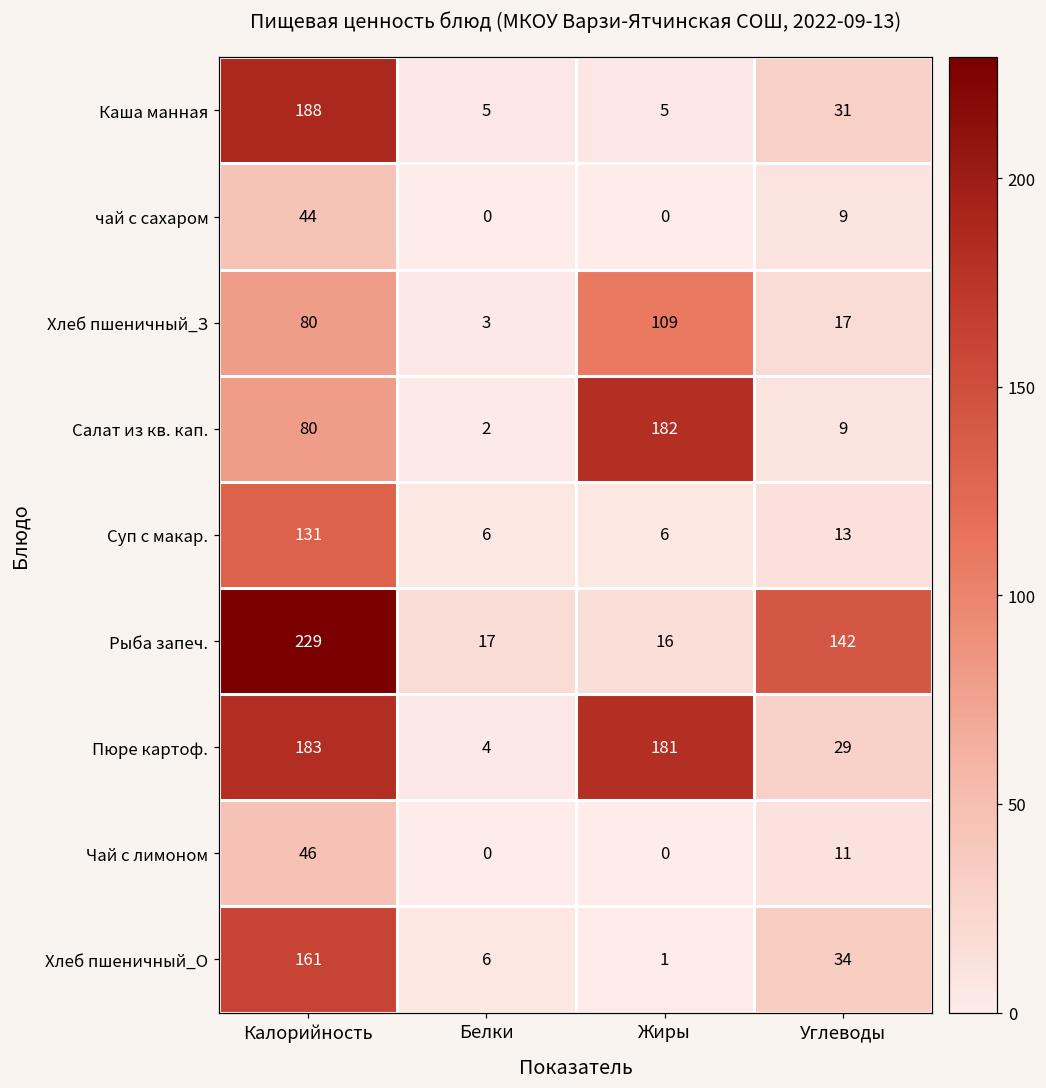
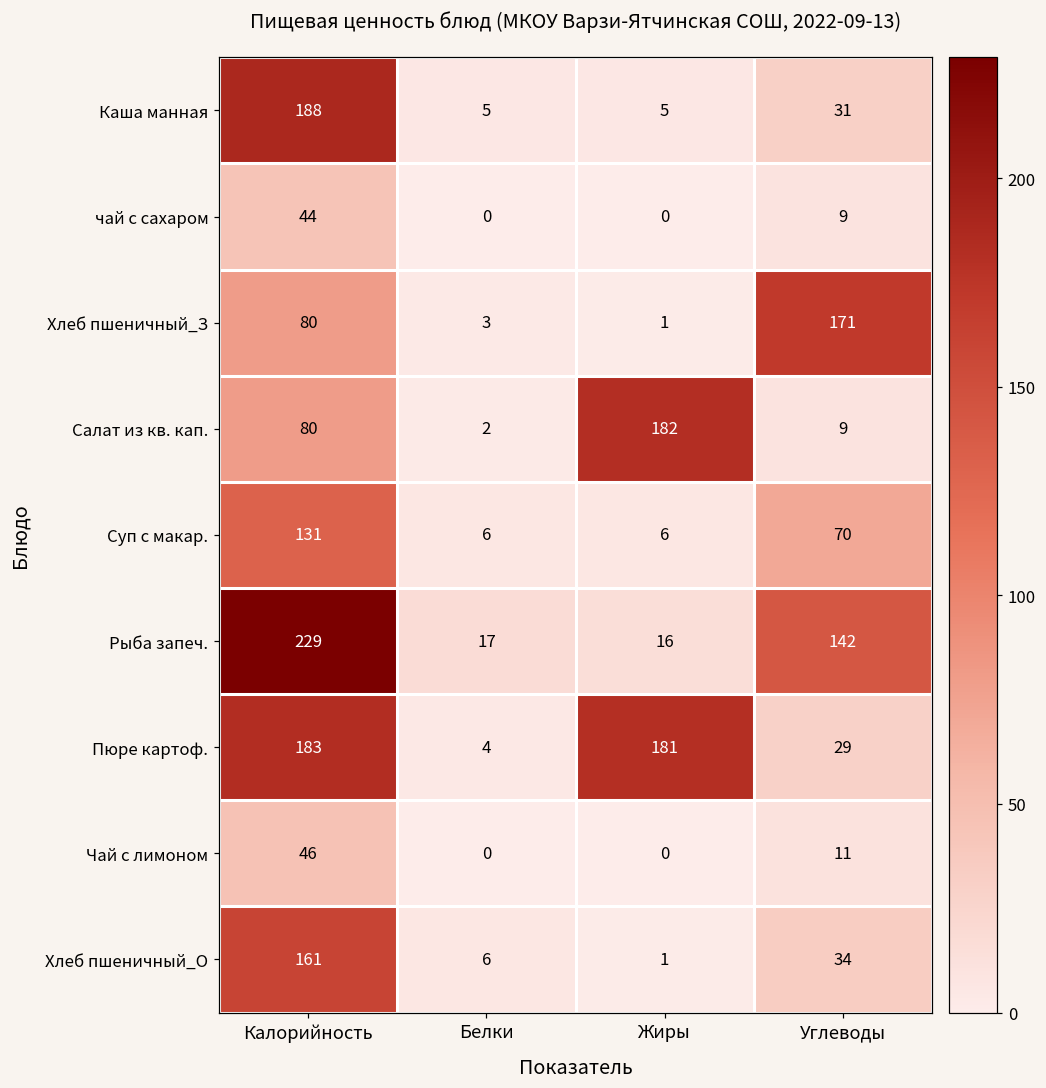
Хлеб пшеничный_З, Жиры: 109 -> 1
Хлеб пшеничный_З, Углеводы: 17 -> 171
Суп с макар., Углеводы: 13 -> 70
